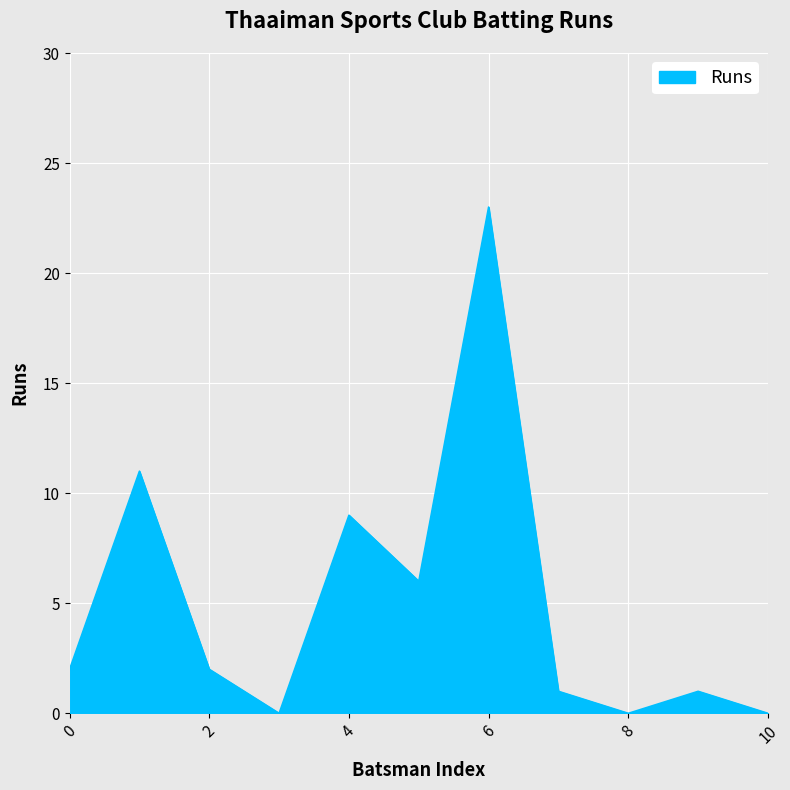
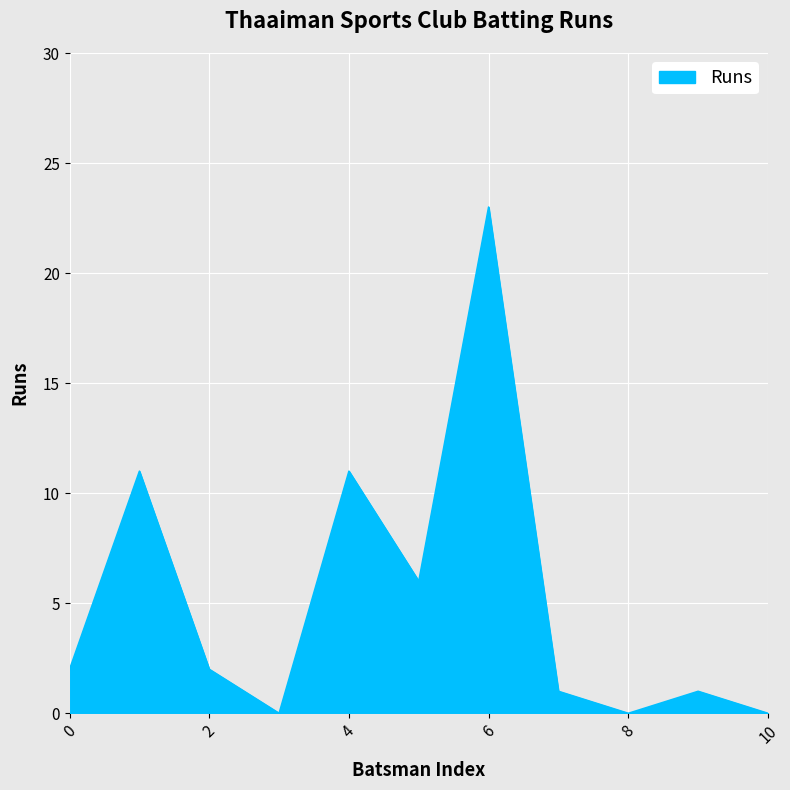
4: 9 -> 11
